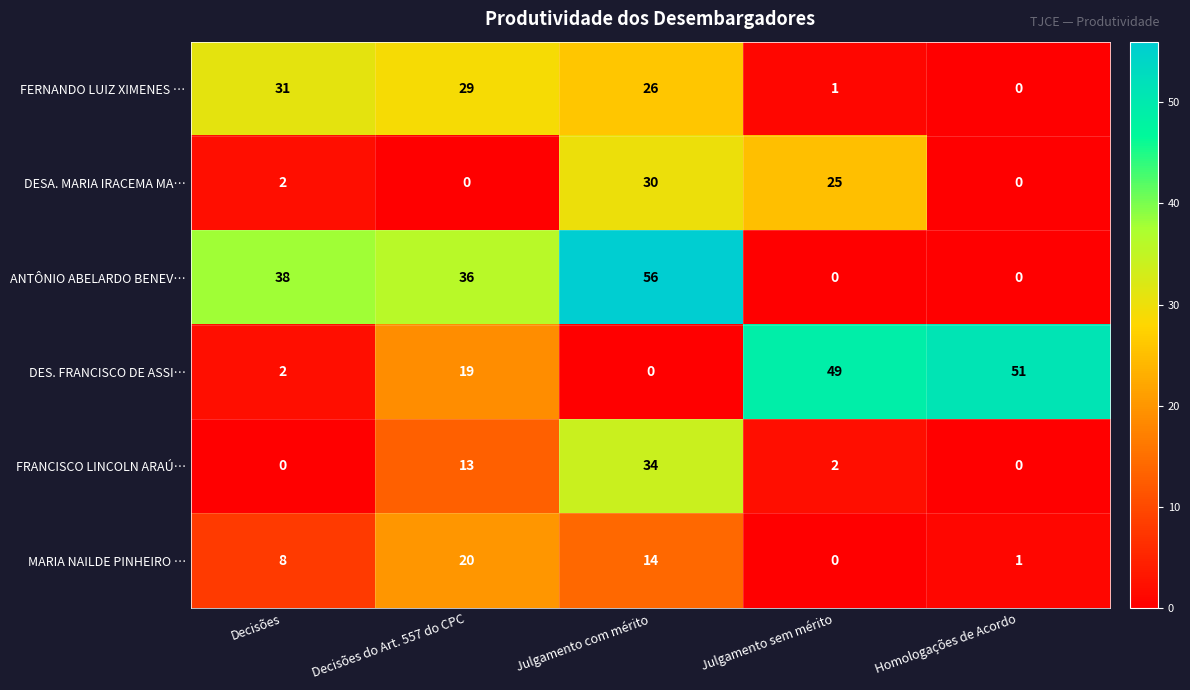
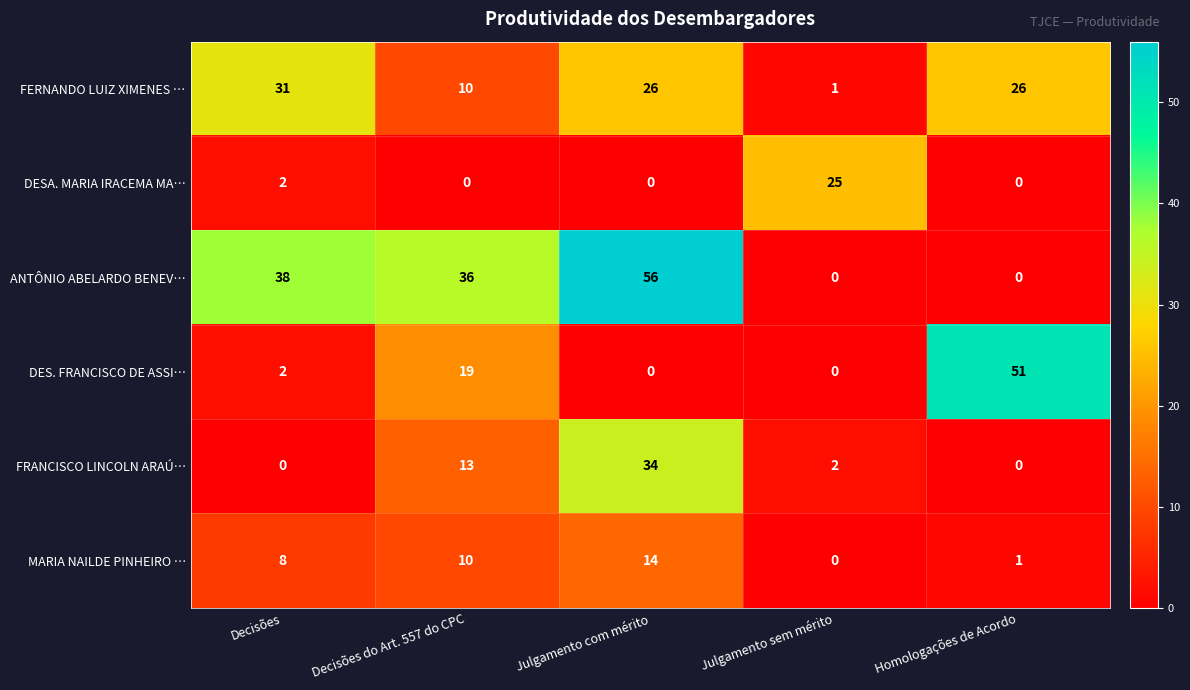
FERNANDO LUIZ XIMENES …, Decisões do Art. 557 do CPC: 29 -> 10
FERNANDO LUIZ XIMENES …, Homologações de Acordo: 0 -> 26
DESA. MARIA IRACEMA MA…, Julgamento com mérito: 30 -> 0
DES. FRANCISCO DE ASSI…, Julgamento sem mérito: 49 -> 0
MARIA NAILDE PINHEIRO …, Decisões do Art. 557 do CPC: 20 -> 10
